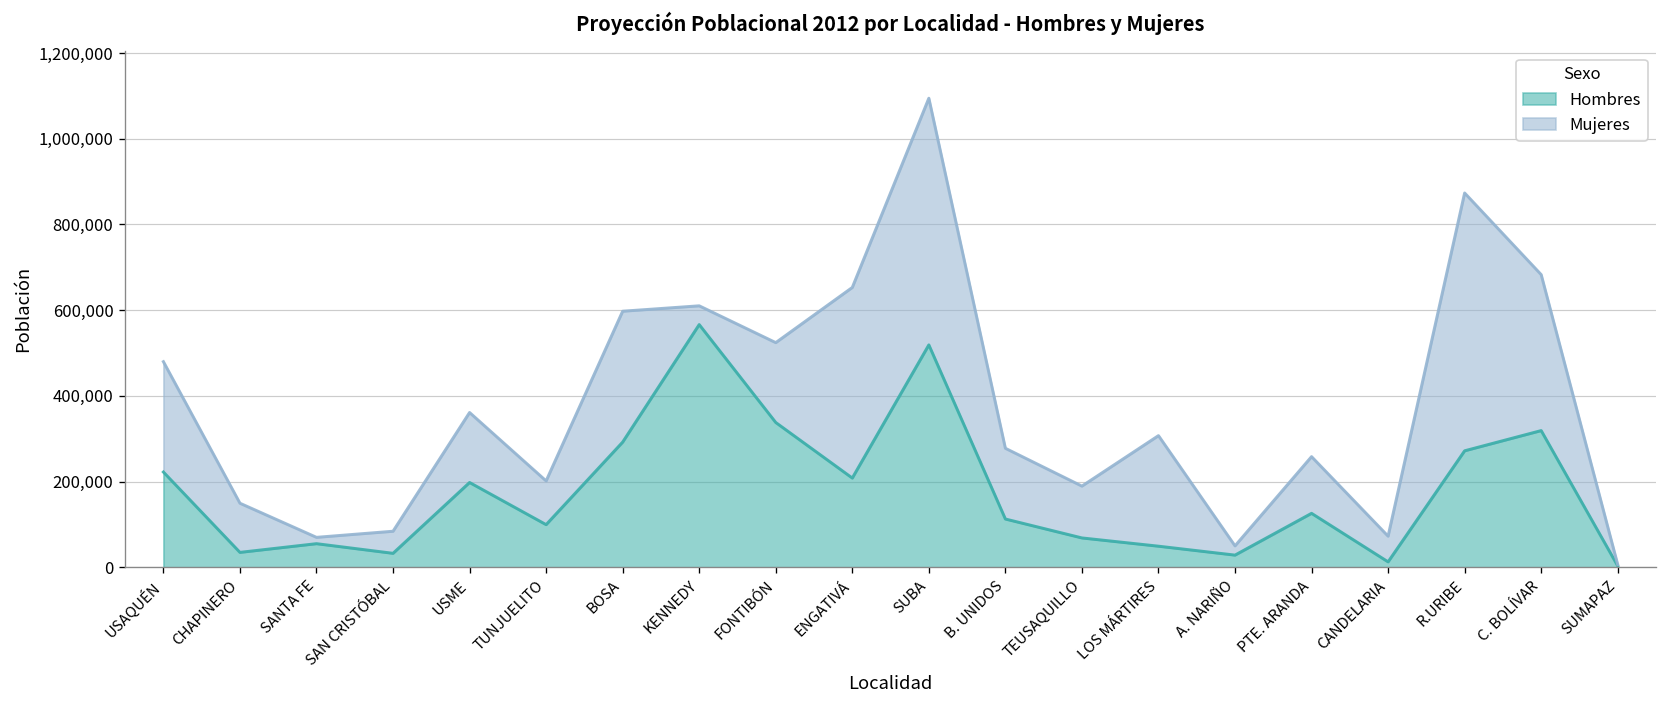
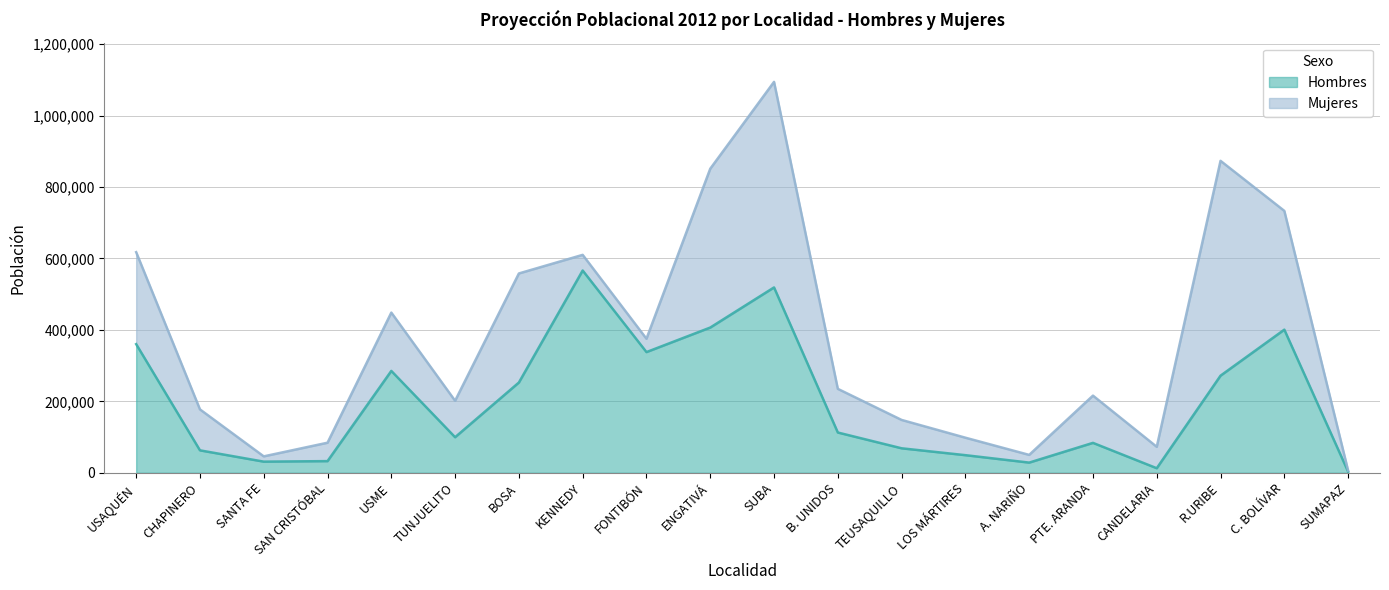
Hombres, USAQUÉN: 220,000 -> 360,000
Hombres, CHAPINERO: 30,000 -> 60,000
Hombres, SANTA FE: 60,000 -> 30,000
Hombres, USME: 200,000 -> 290,000
Hombres, BOSA: 290,000 -> 250,000
Mujeres, FONTIBÓN: 190,000 -> 40,000
Hombres, ENGATIVÁ: 210,000 -> 410,000
Mujeres, B. UNIDOS: 170,000 -> 120,000
Mujeres, TEUSAQUILLO: 120,000 -> 80,000
Mujeres, LOS MÁRTIRES: 260,000 -> 50,000
Hombres, PTE. ARANDA: 130,000 -> 80,000
Hombres, C. BOLÍVAR: 320,000 -> 400,000
Mujeres, C. BOLÍVAR: 360,000 -> 330,000
